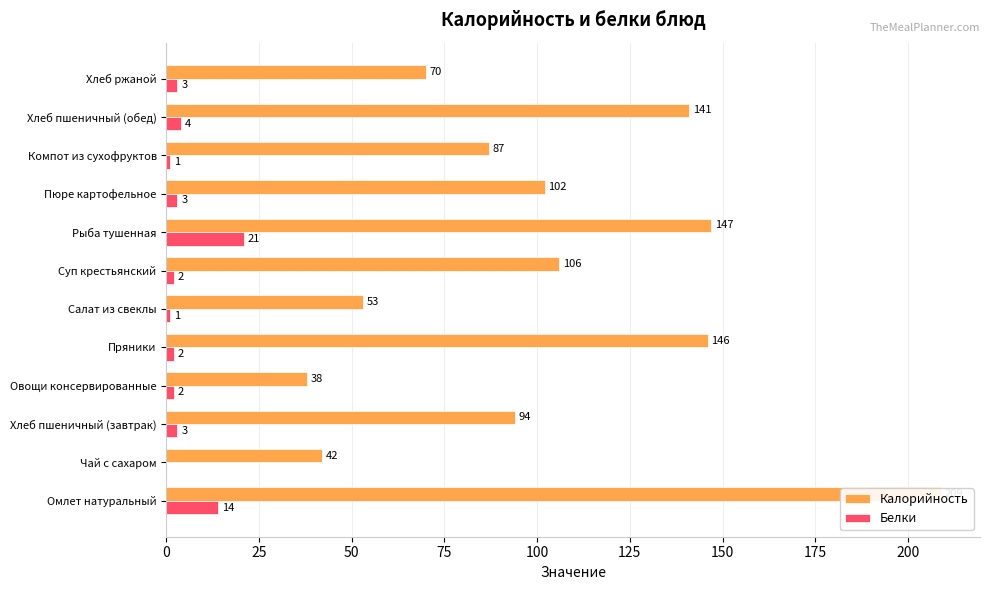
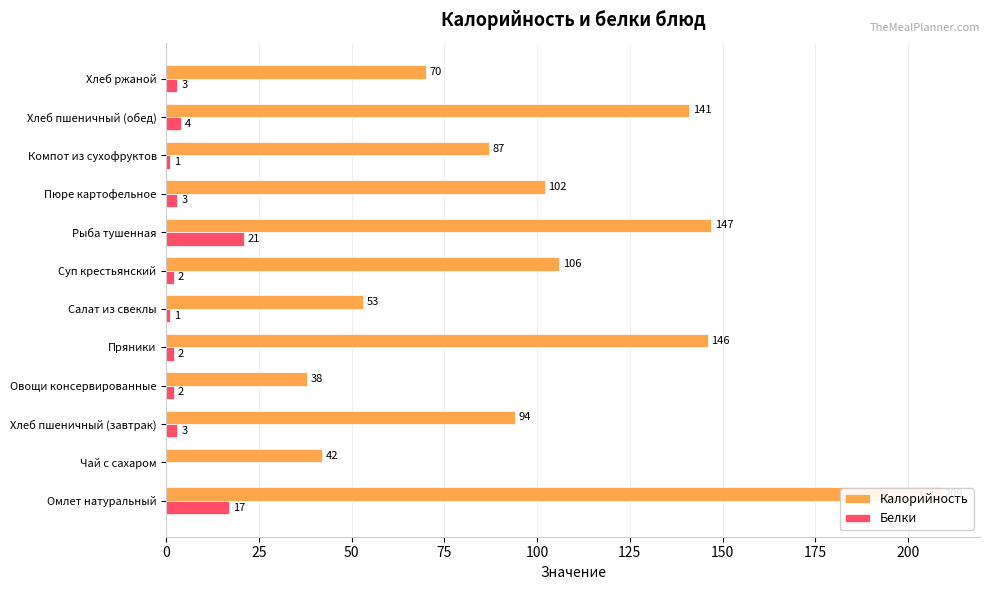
Белки, Омлет натуральный: 14 -> 17
